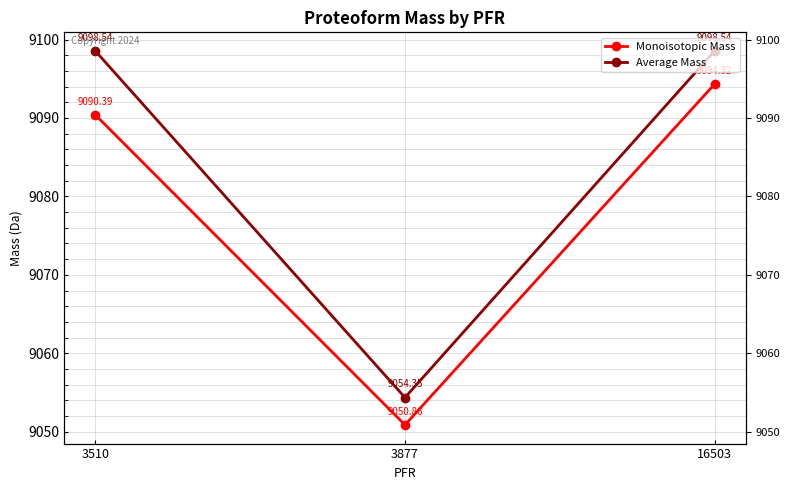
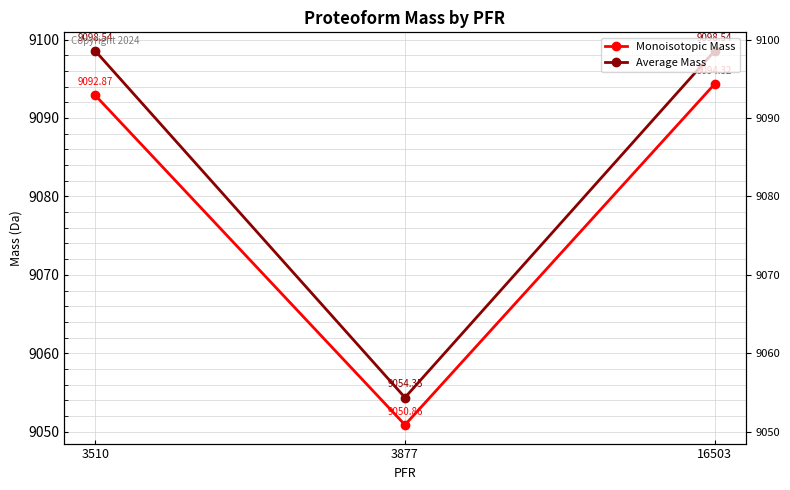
Monoisotopic Mass, 3510: 9090.39 -> 9092.87
